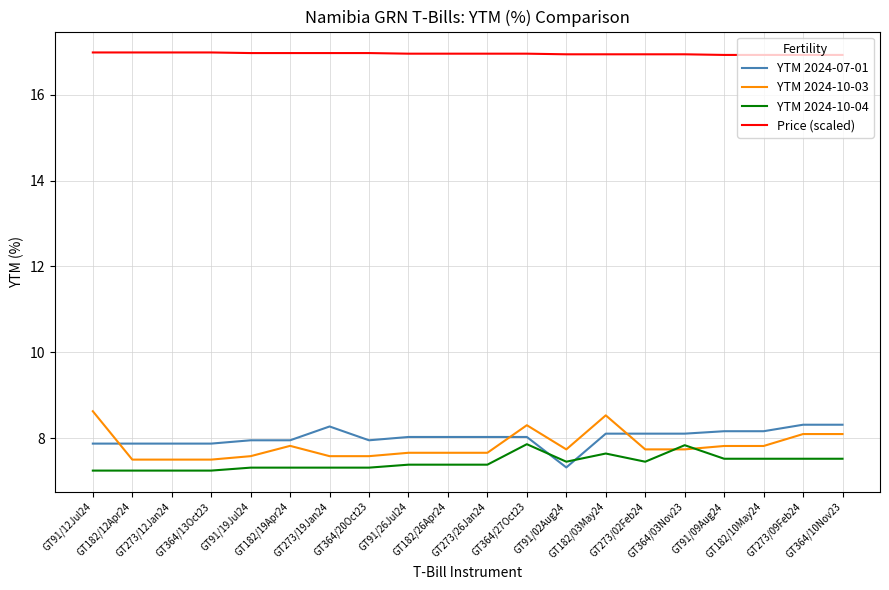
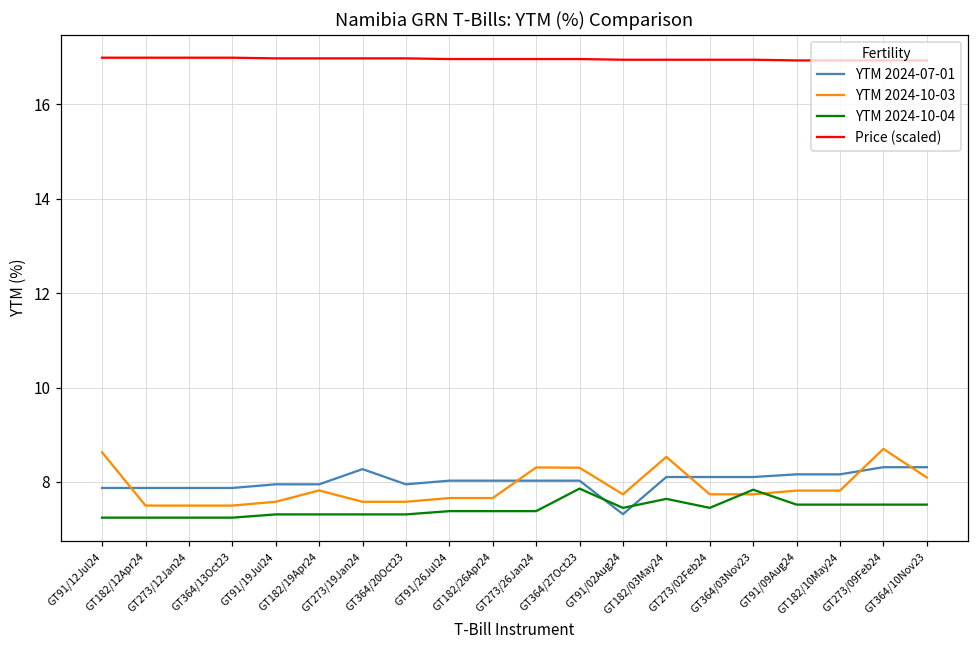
YTM 2024-10-03, GT273/26Jan24: 7.7 -> 8.3
YTM 2024-10-03, GT273/09Feb24: 8.1 -> 8.7
